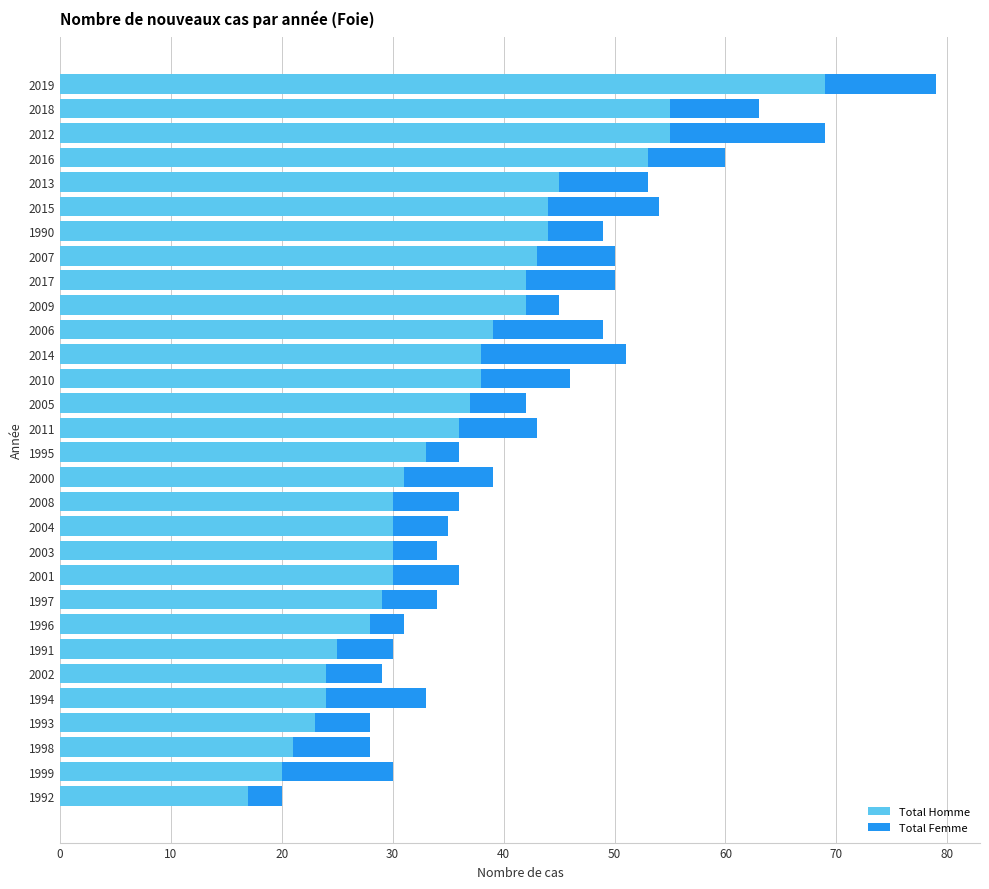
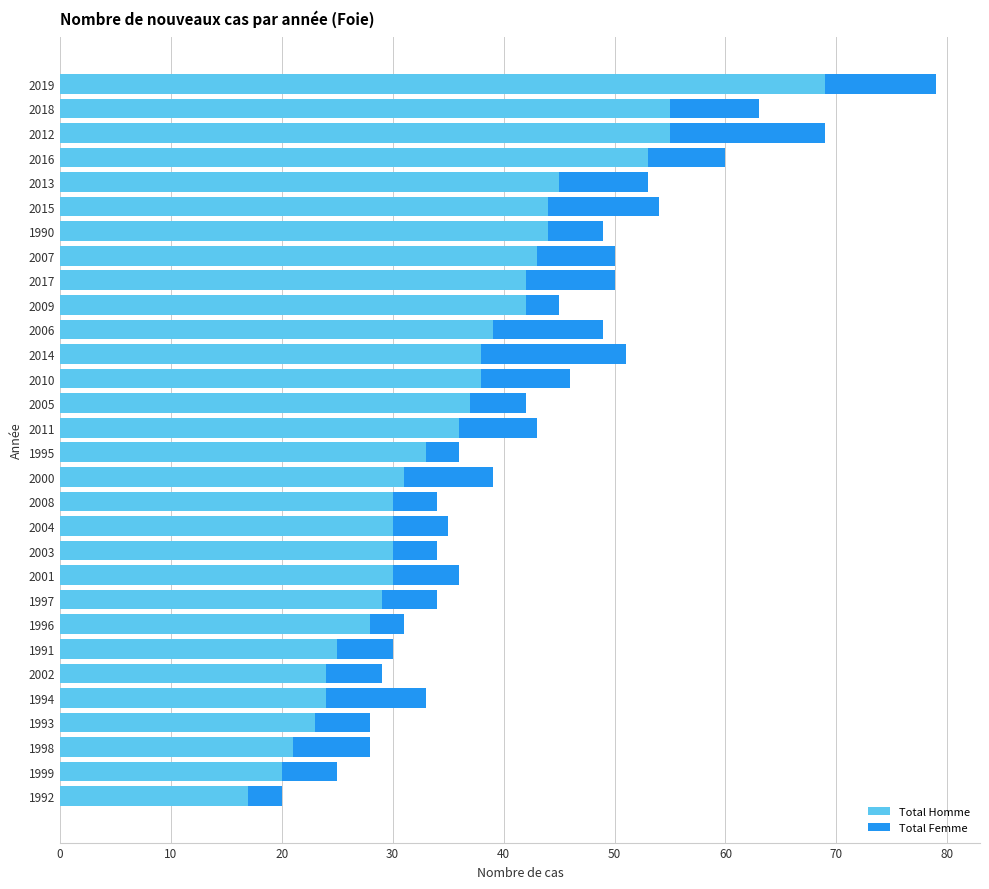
Total Femme, 2008: 6 -> 4
Total Femme, 1999: 10 -> 5
